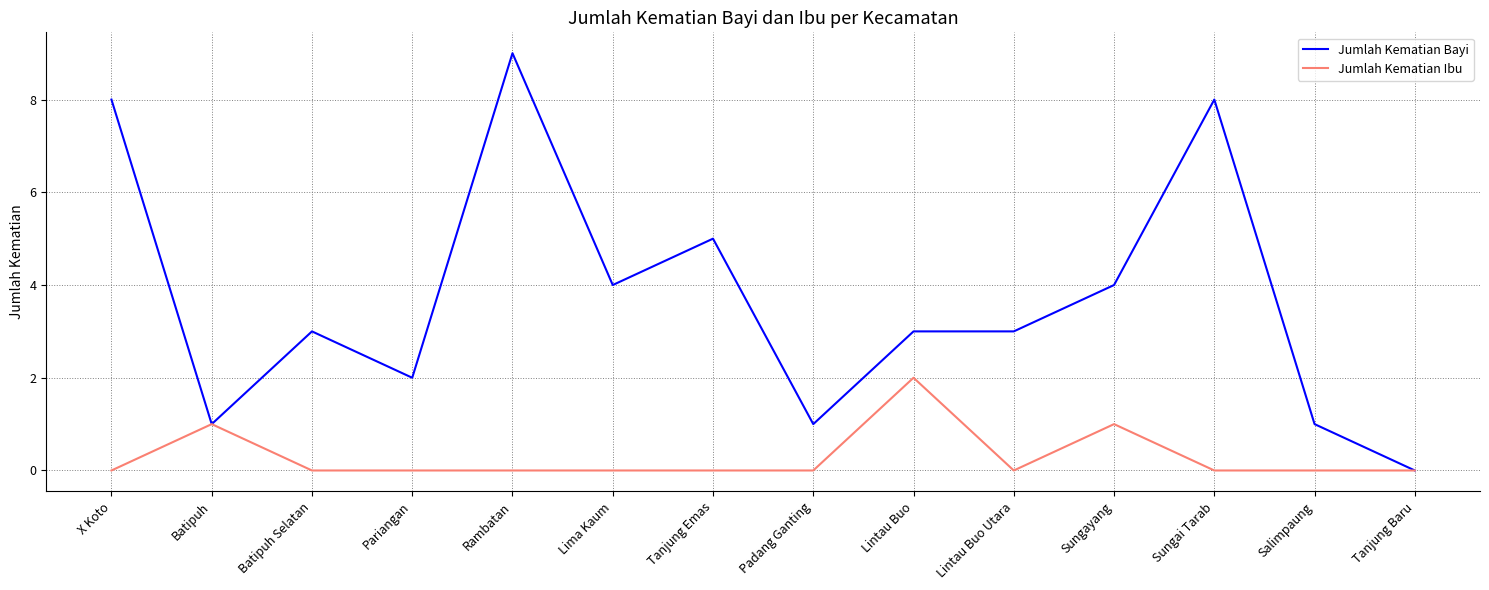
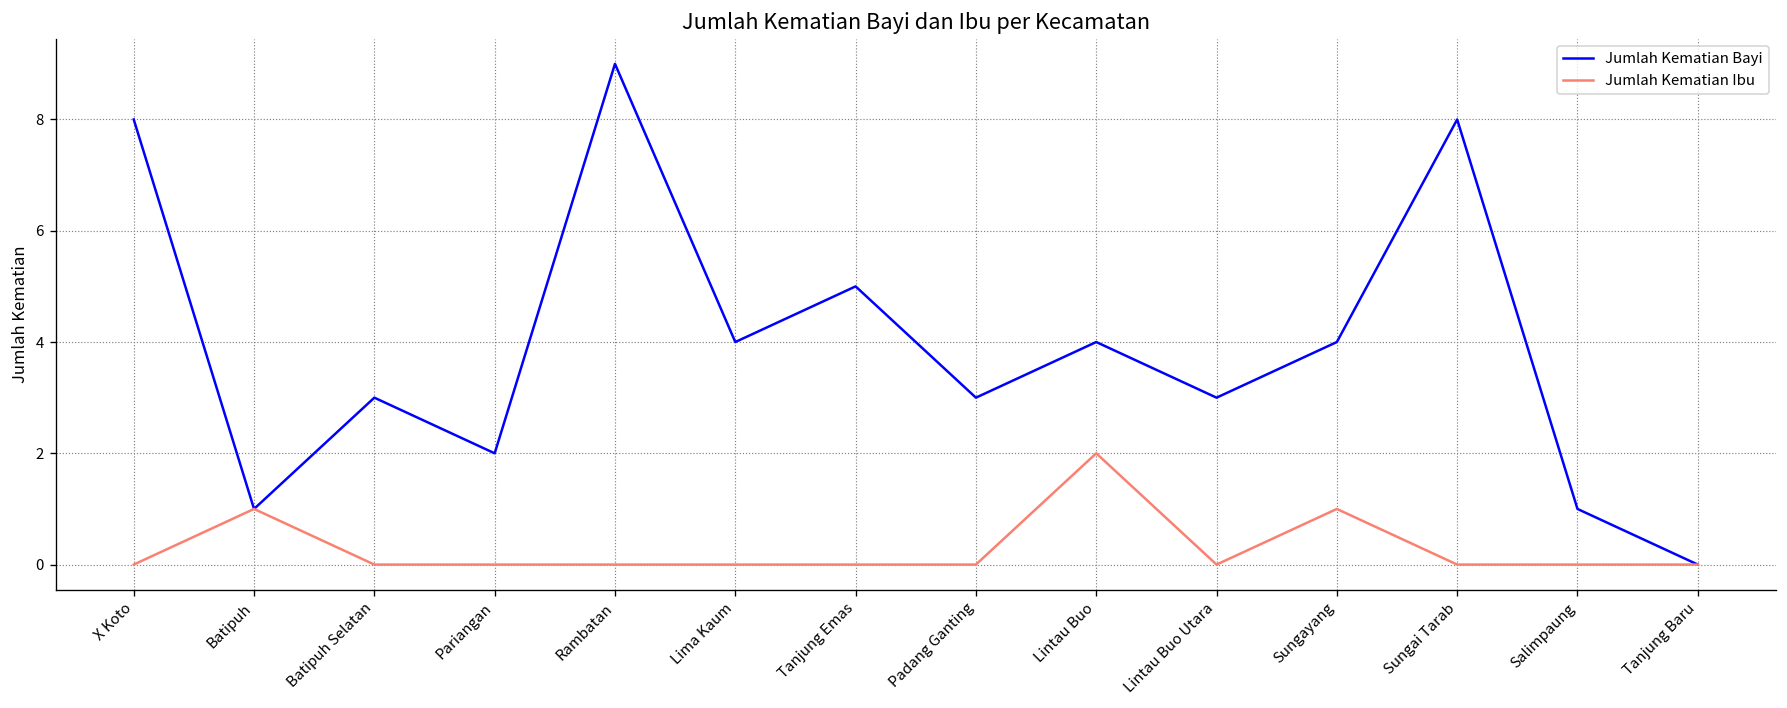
Jumlah Kematian Bayi, Padang Ganting: 1 -> 3
Jumlah Kematian Bayi, Lintau Buo: 3 -> 4
